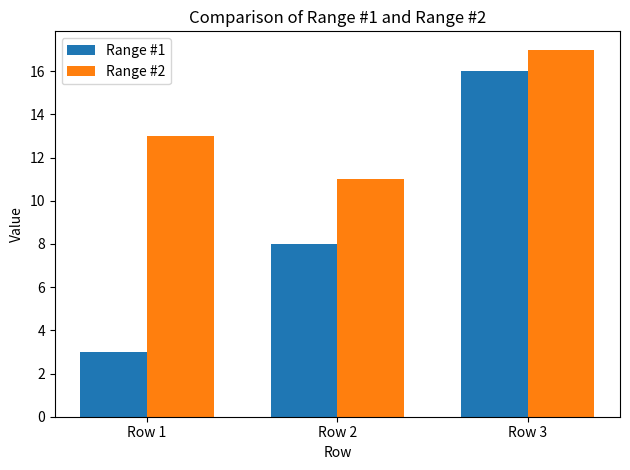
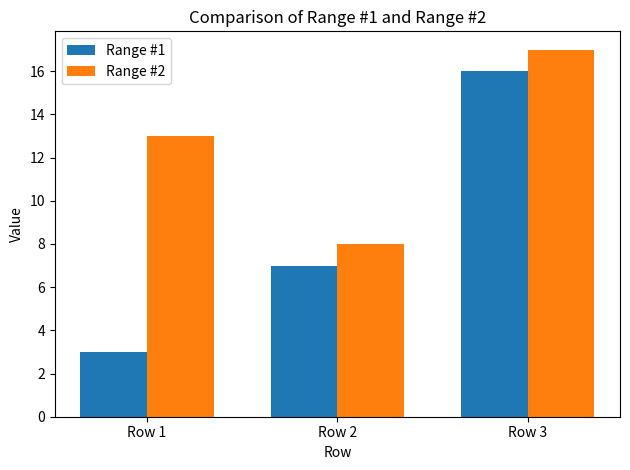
Range #1, Row 2: 8 -> 7
Range #2, Row 2: 11 -> 8
